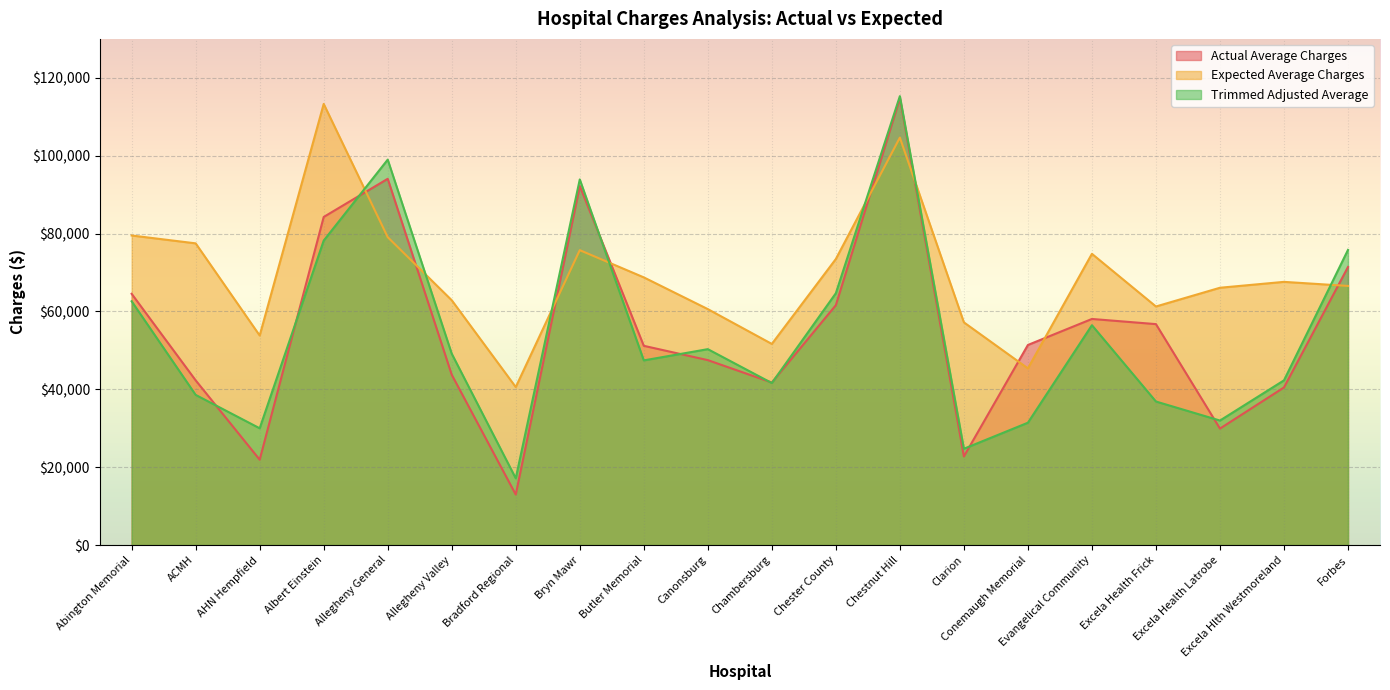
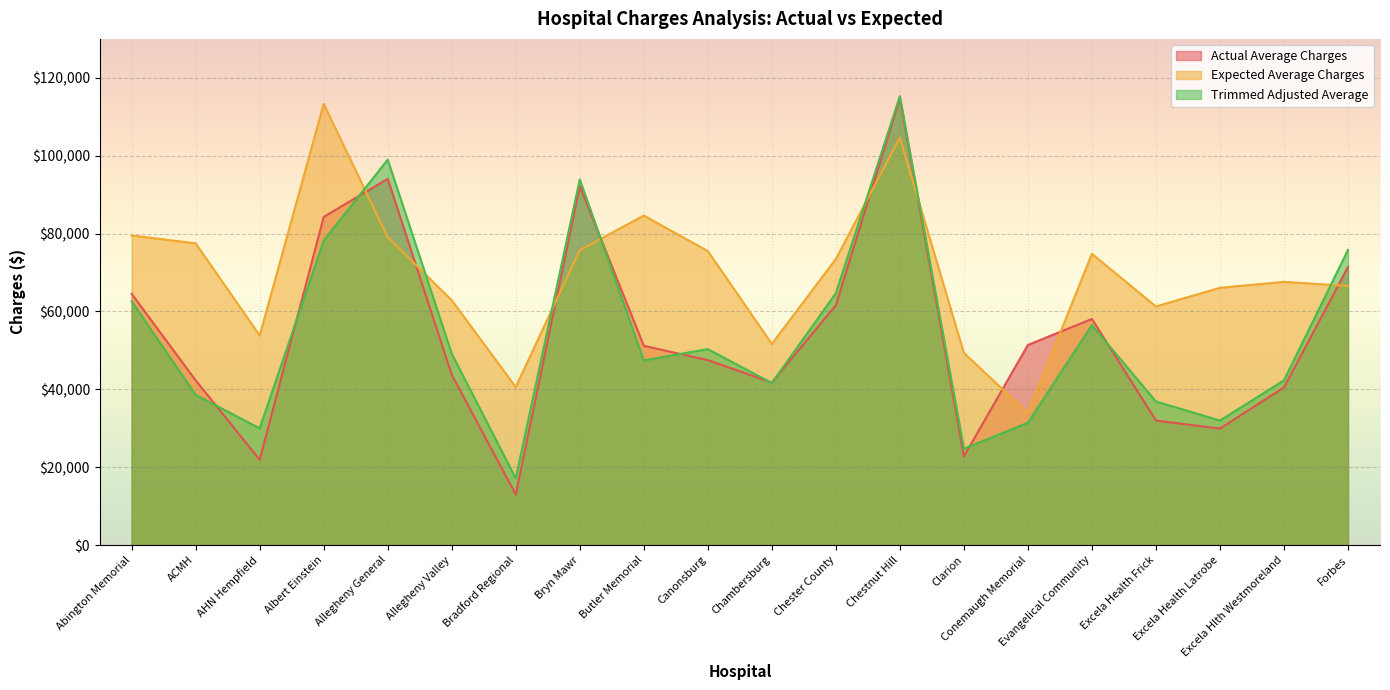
Expected Average Charges, Butler Memorial: $69,000 -> $85,000
Expected Average Charges, Canonsburg: $61,000 -> $76,000
Expected Average Charges, Clarion: $57,000 -> $49,000
Expected Average Charges, Conemaugh Memorial: $45,000 -> $34,000
Actual Average Charges, Excela Health Frick: $57,000 -> $32,000
